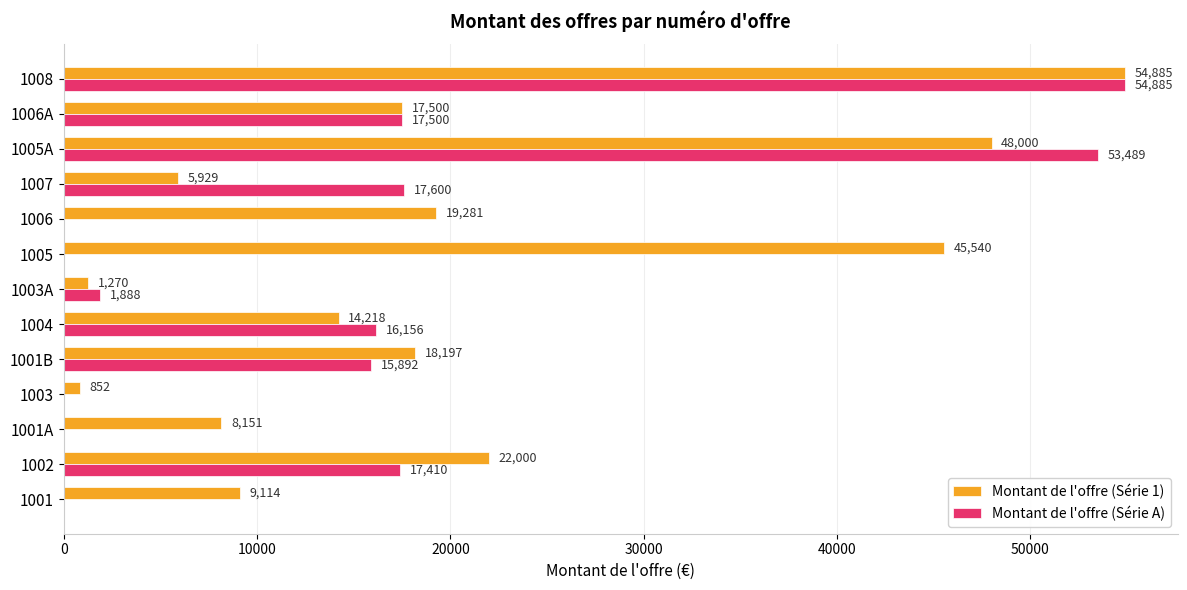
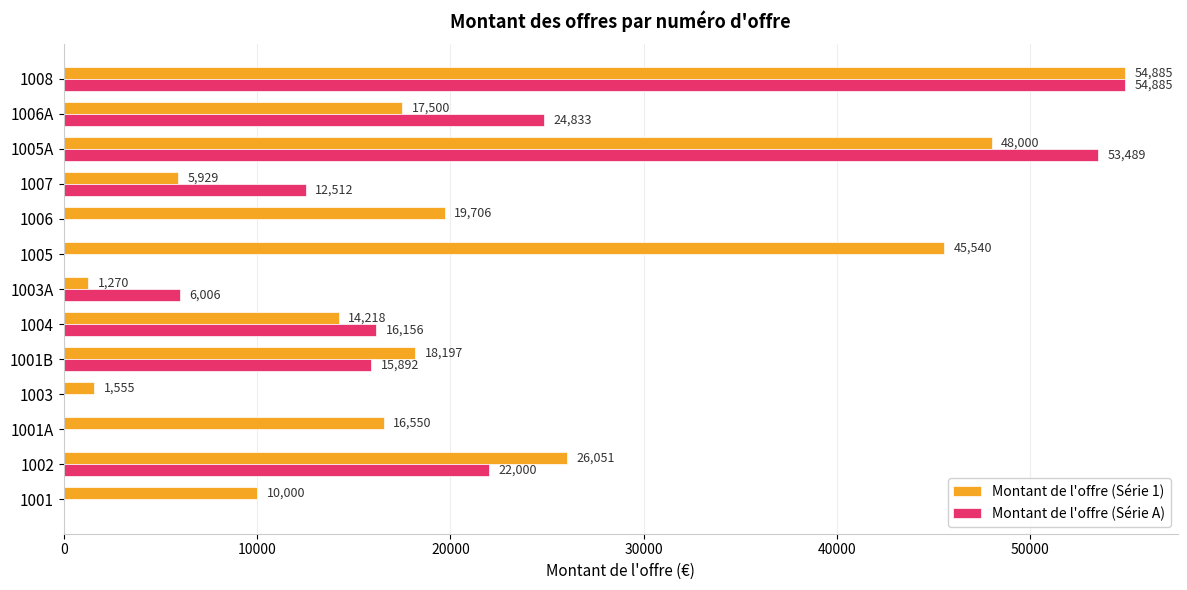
Montant de l'offre (Série A), 1006A: 17,500 -> 24,833
Montant de l'offre (Série A), 1007: 17,600 -> 12,512
Montant de l'offre (Série 1), 1006: 19,281 -> 19,706
Montant de l'offre (Série A), 1003A: 1,888 -> 6,006
Montant de l'offre (Série 1), 1003: 852 -> 1,555
Montant de l'offre (Série 1), 1001A: 8,151 -> 16,550
Montant de l'offre (Série 1), 1002: 22,000 -> 26,051
Montant de l'offre (Série A), 1002: 17,410 -> 22,000
Montant de l'offre (Série 1), 1001: 9,114 -> 10,000
